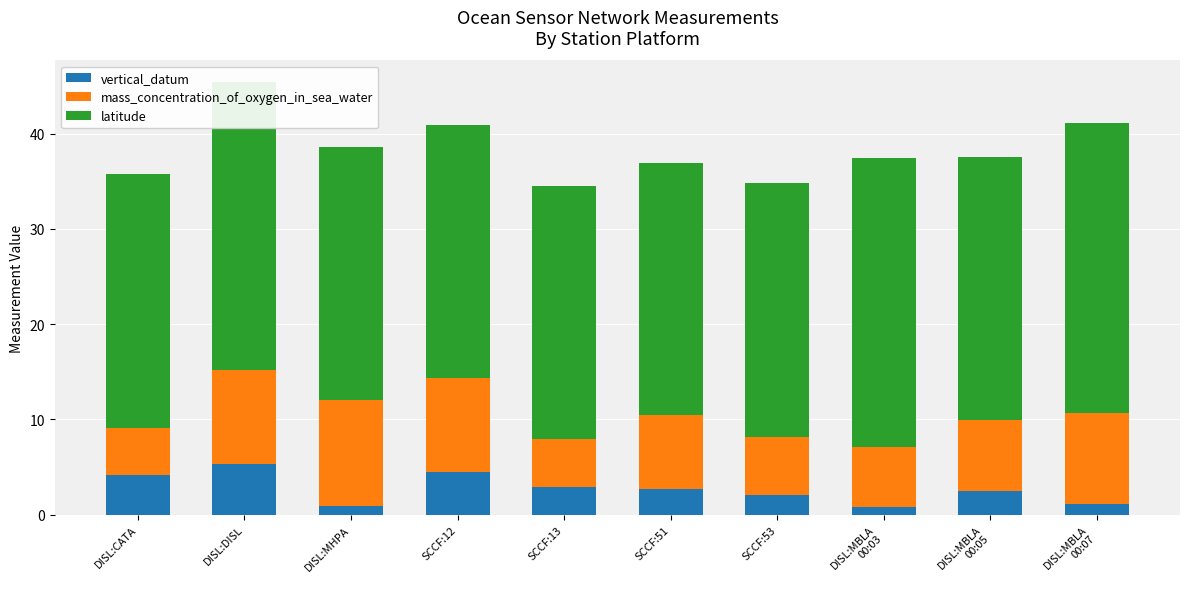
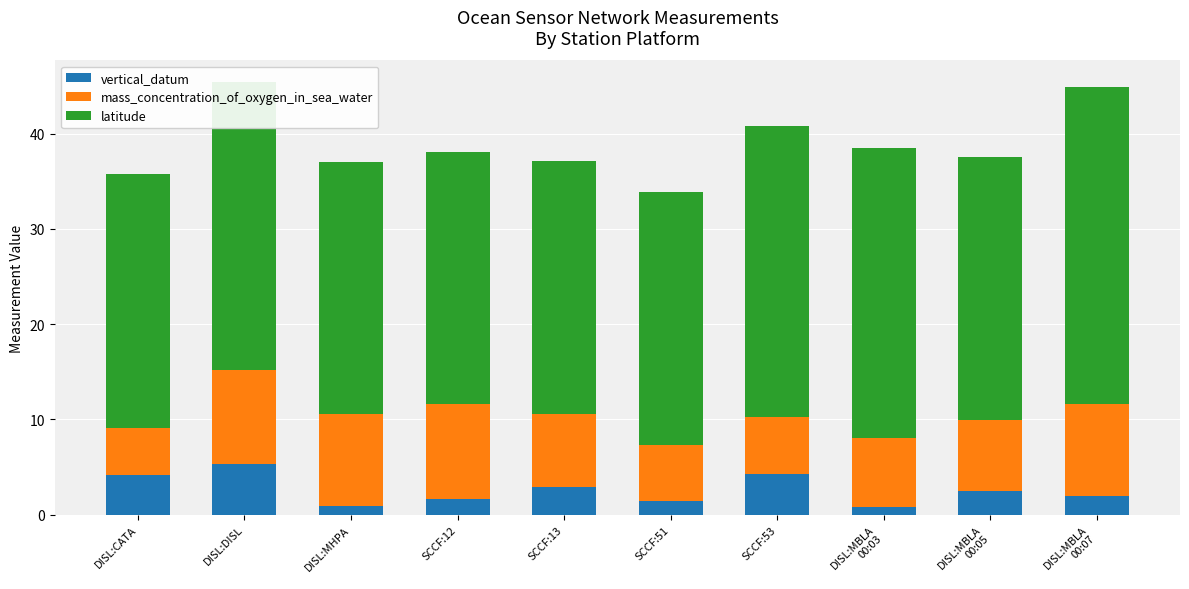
mass_concentration_of_oxygen_in_sea_water, DISL:MHPA: 11 -> 10
vertical_datum, SCCF:12: 4 -> 2
mass_concentration_of_oxygen_in_sea_water, SCCF:13: 5 -> 8
vertical_datum, SCCF:51: 3 -> 1
mass_concentration_of_oxygen_in_sea_water, SCCF:51: 8 -> 6
vertical_datum, SCCF:53: 2 -> 4
latitude, SCCF:53: 27 -> 31
mass_concentration_of_oxygen_in_sea_water, DISL:MBLA 00:03: 6 -> 7
vertical_datum, DISL:MBLA 00:07: 1 -> 2
latitude, DISL:MBLA 00:07: 30 -> 33
